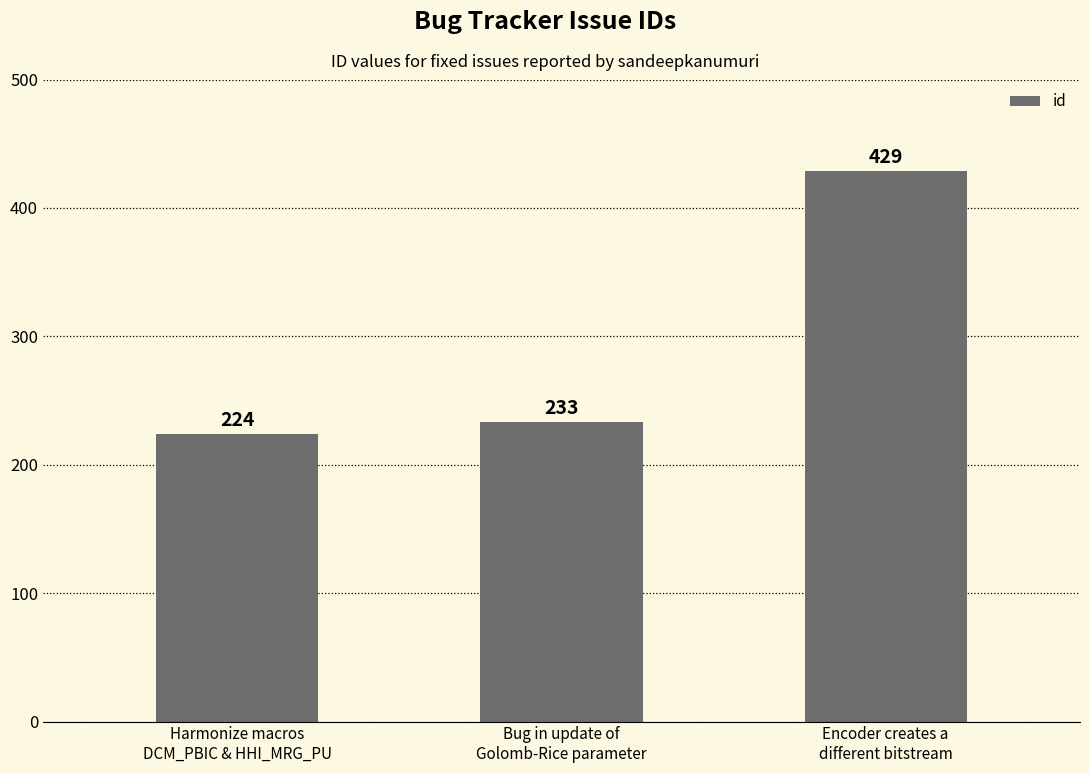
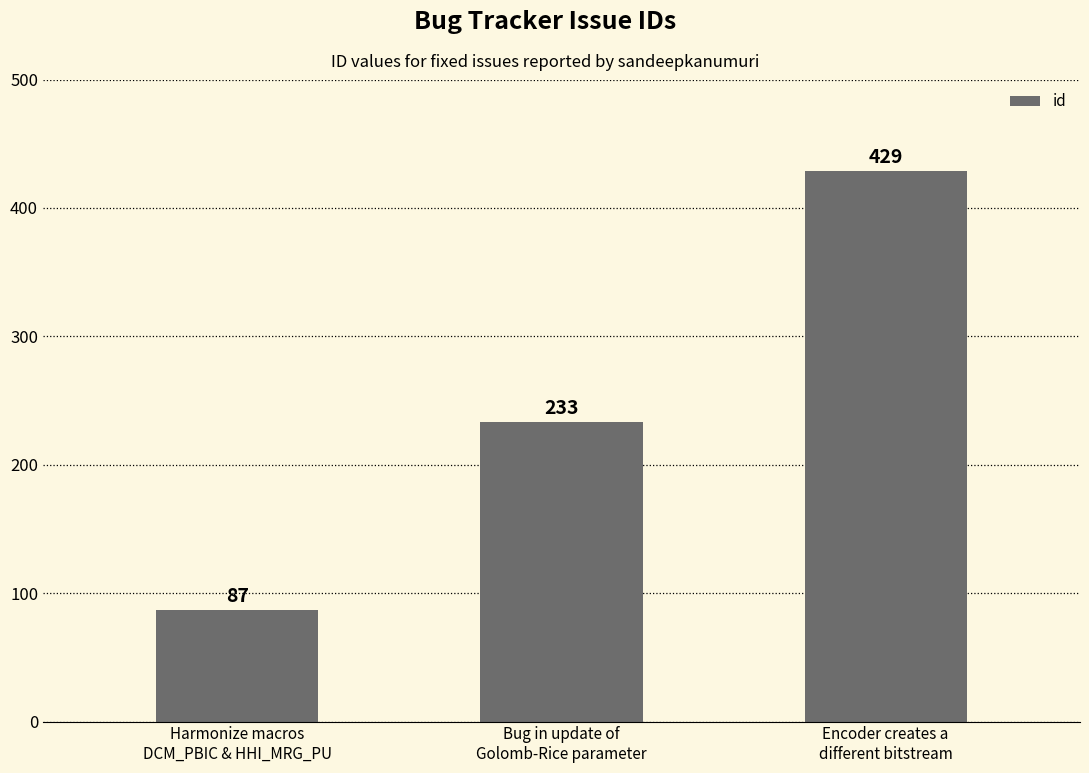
Harmonize macros DCM_PBIC & HHI_MRG_PU: 224 -> 87
